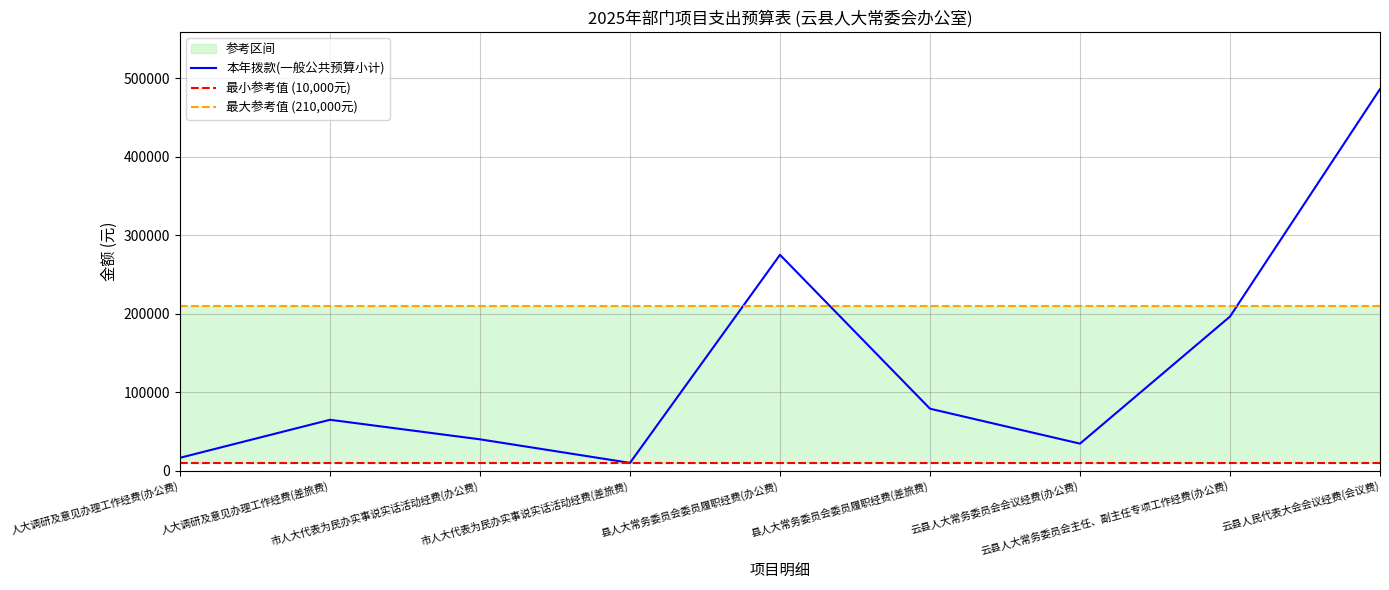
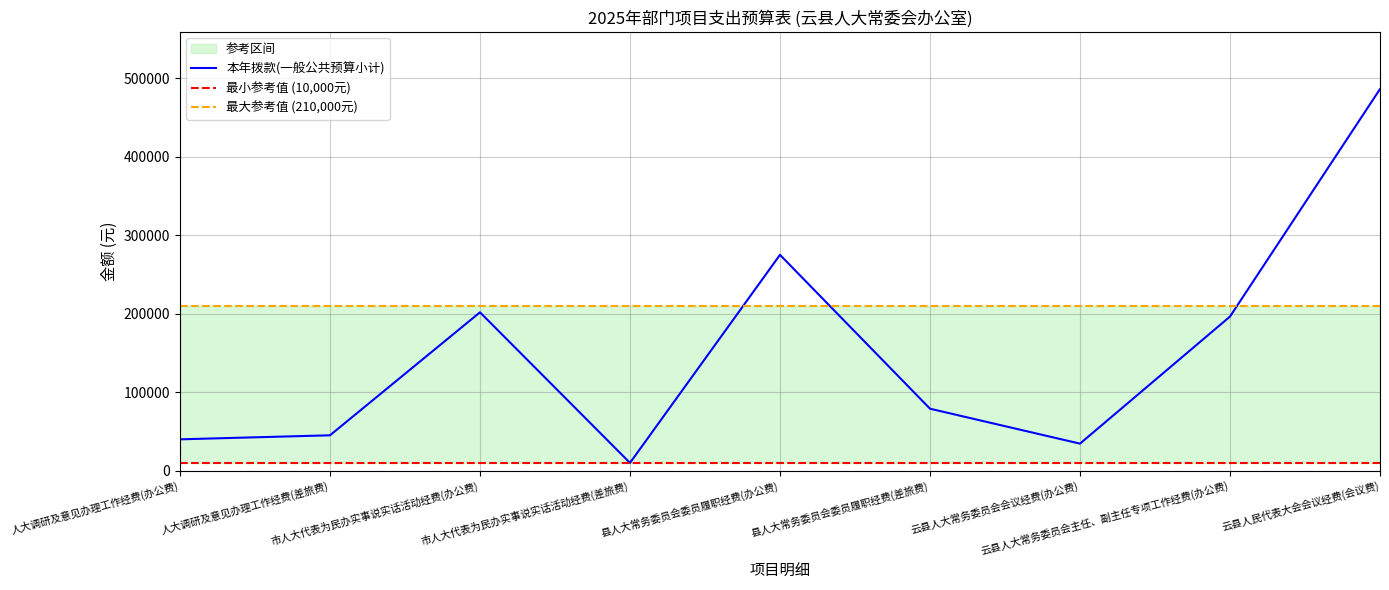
本年拨款(一般公共预算小计), 人大调研及意见办理工作经费(办公费): 20000 -> 40000
本年拨款(一般公共预算小计), 人大调研及意见办理工作经费(差旅费): 60000 -> 50000
本年拨款(一般公共预算小计), 市人大代表为民办实事说实话活动经费(办公费): 40000 -> 200000
